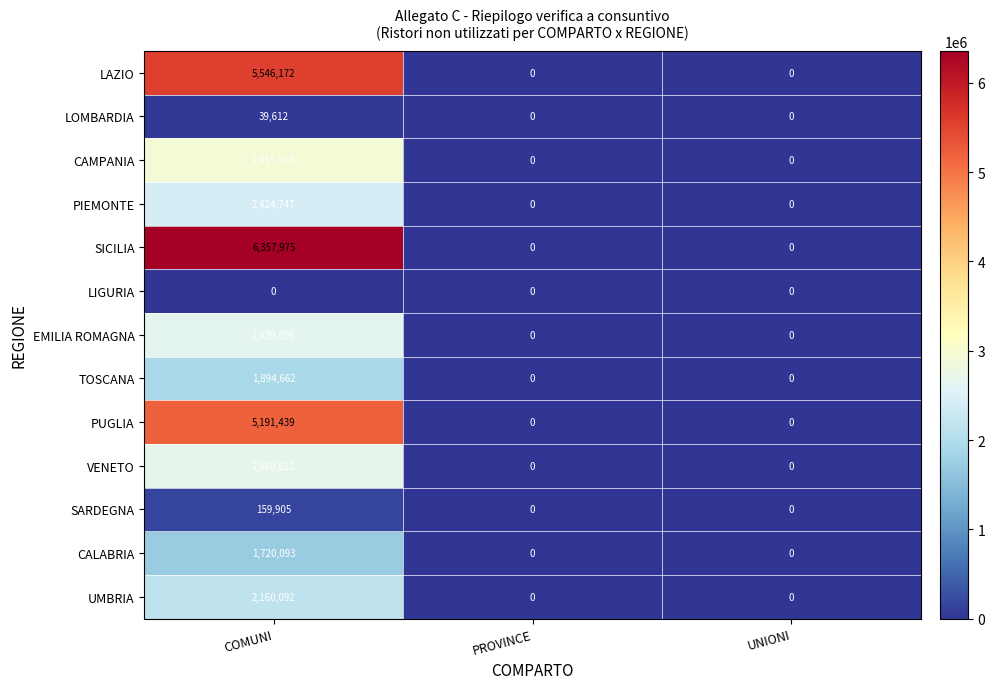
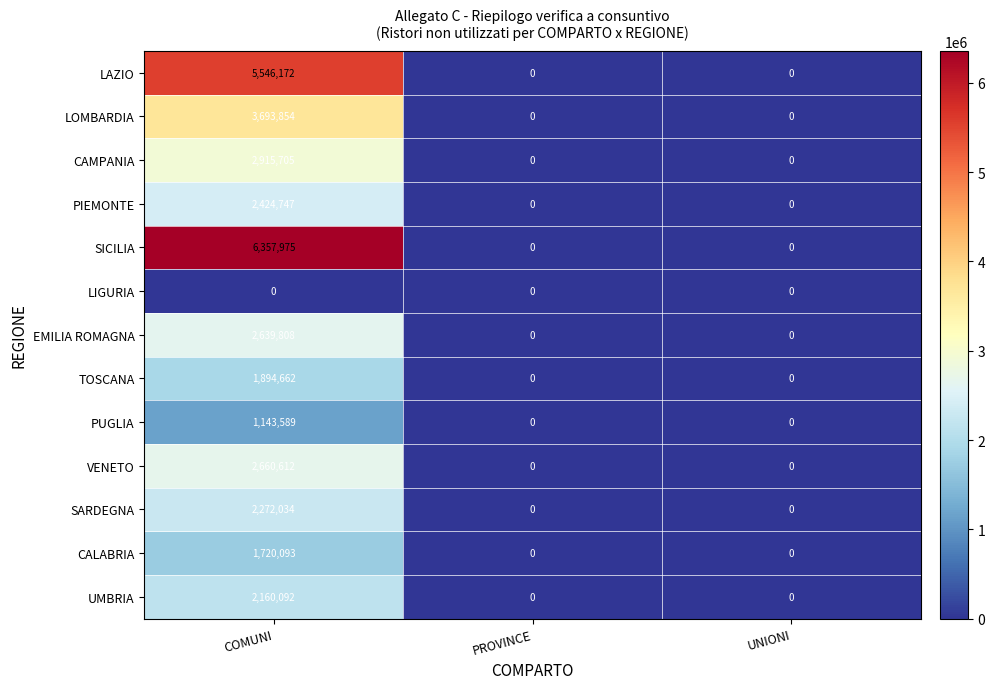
LOMBARDIA, COMUNI: 39,612 -> 3,693,854
PUGLIA, COMUNI: 5,191,439 -> 1,143,589
SARDEGNA, COMUNI: 159,905 -> 2,272,034
